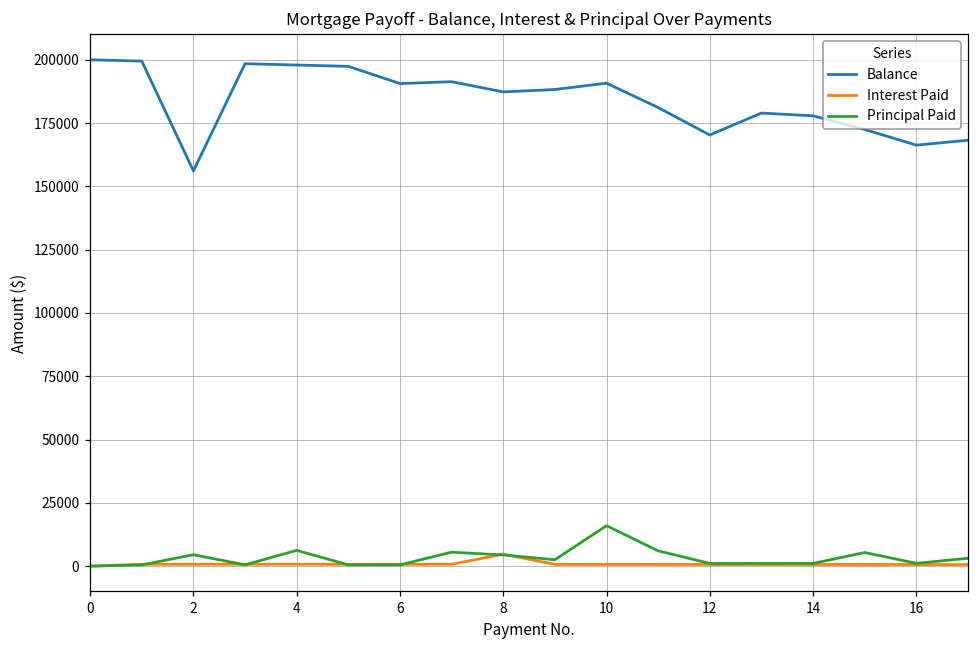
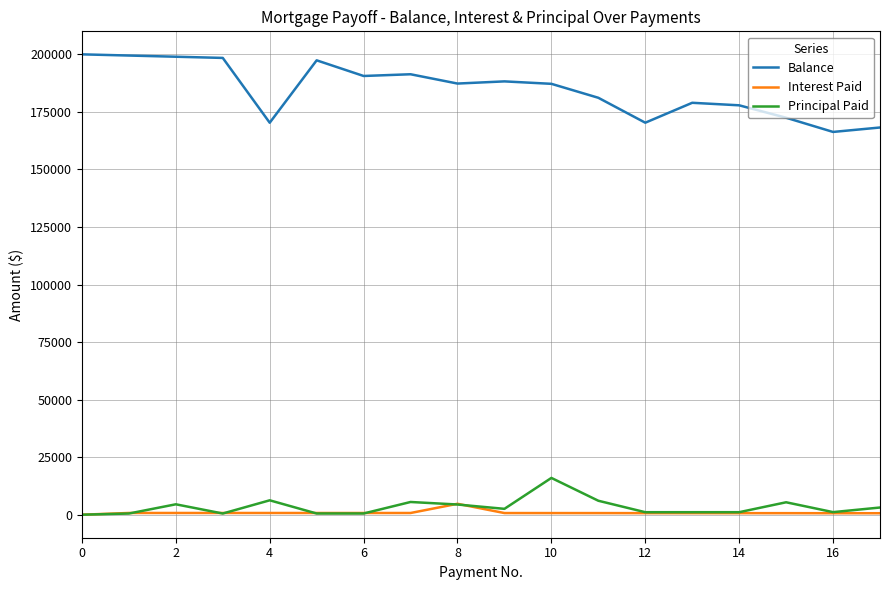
Balance, 2: 156000 -> 199000
Balance, 4: 198000 -> 170000
Balance, 10: 191000 -> 187000
